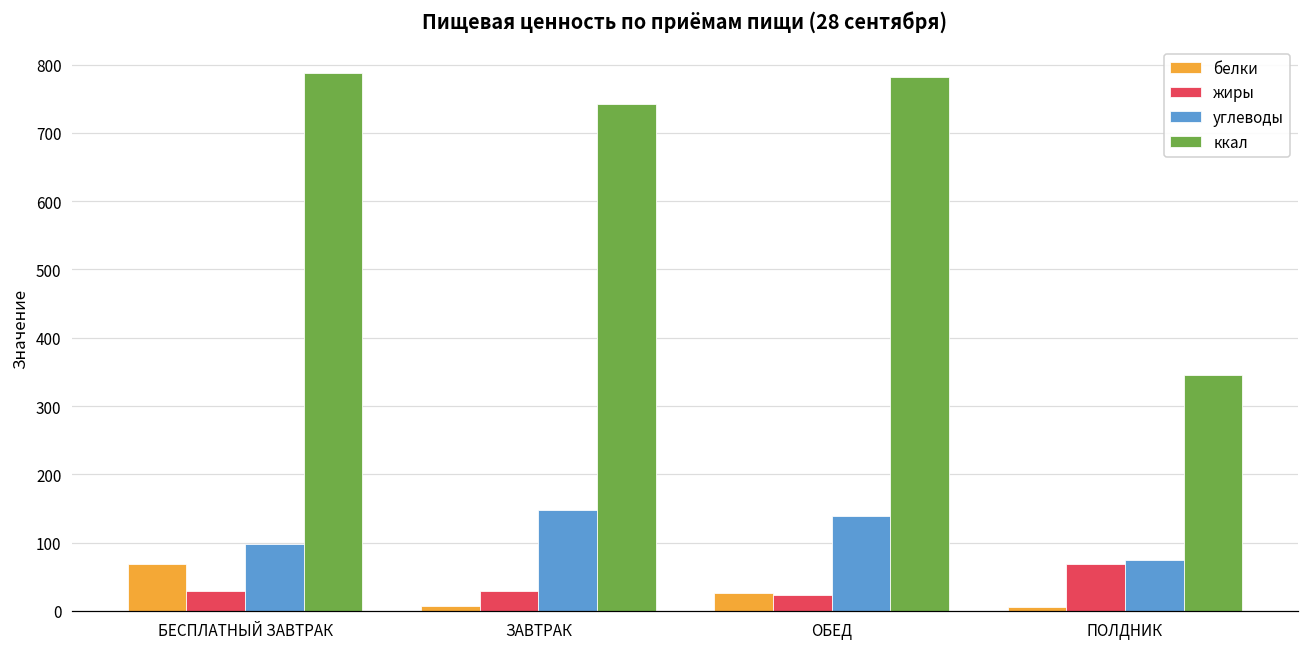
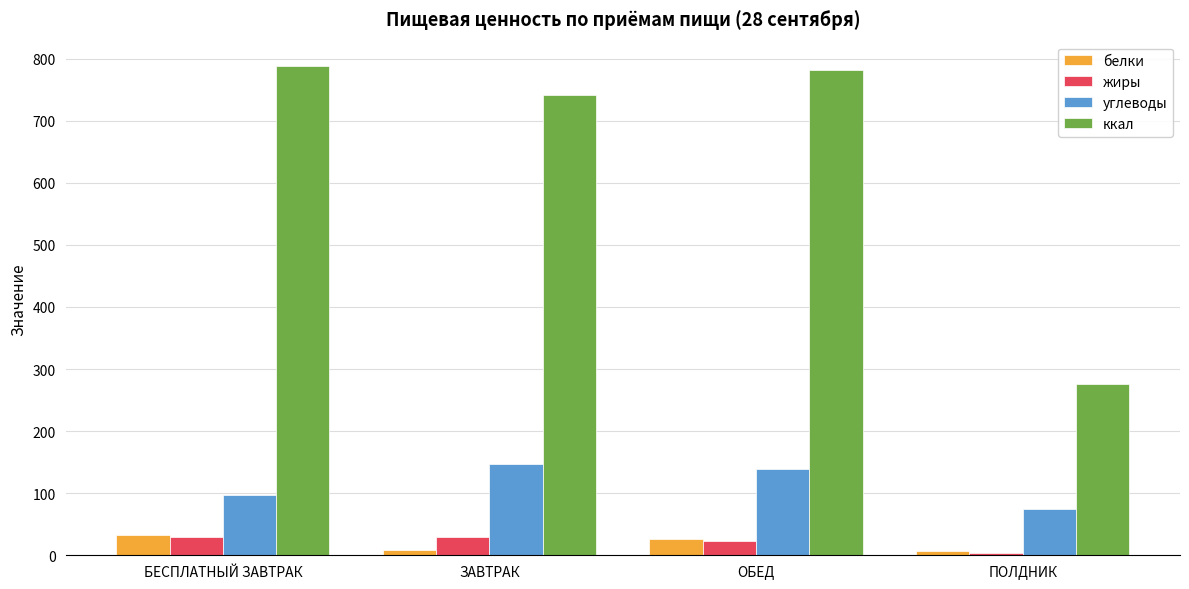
белки, БЕСПЛАТНЫЙ ЗАВТРАК: 70 -> 30
жиры, ПОЛДНИК: 70 -> 0
ккал, ПОЛДНИК: 350 -> 280
